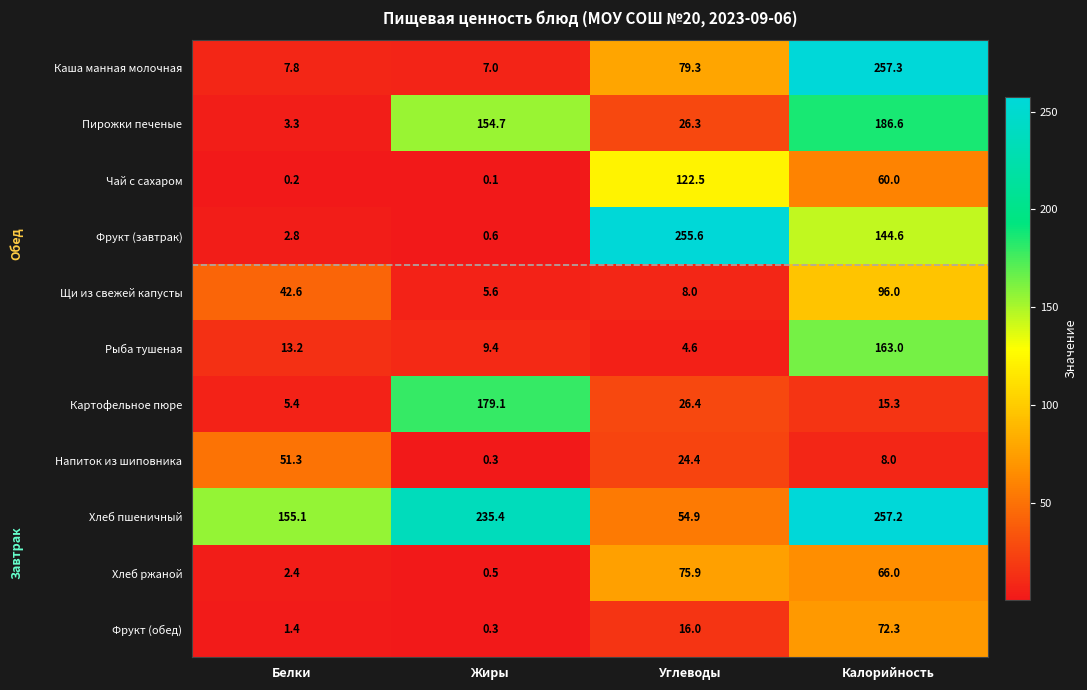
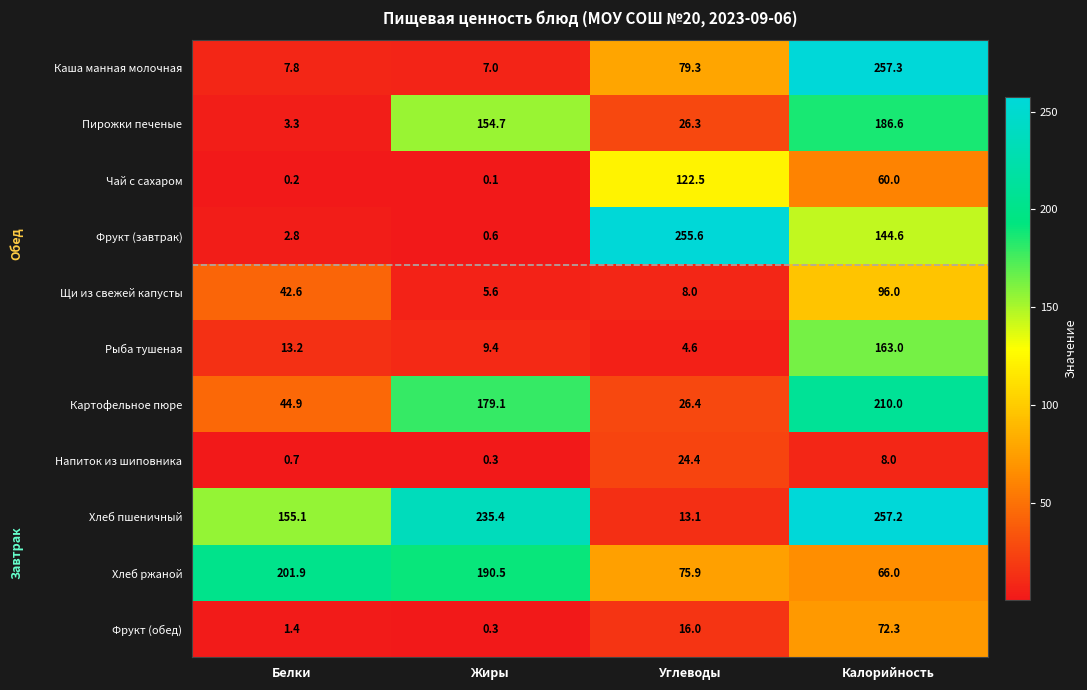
Картофельное пюре, Белки: 5.4 -> 44.9
Картофельное пюре, Калорийность: 15.3 -> 210.0
Напиток из шиповника, Белки: 51.3 -> 0.7
Хлеб пшеничный, Углеводы: 54.9 -> 13.1
Хлеб ржаной, Белки: 2.4 -> 201.9
Хлеб ржаной, Жиры: 0.5 -> 190.5
